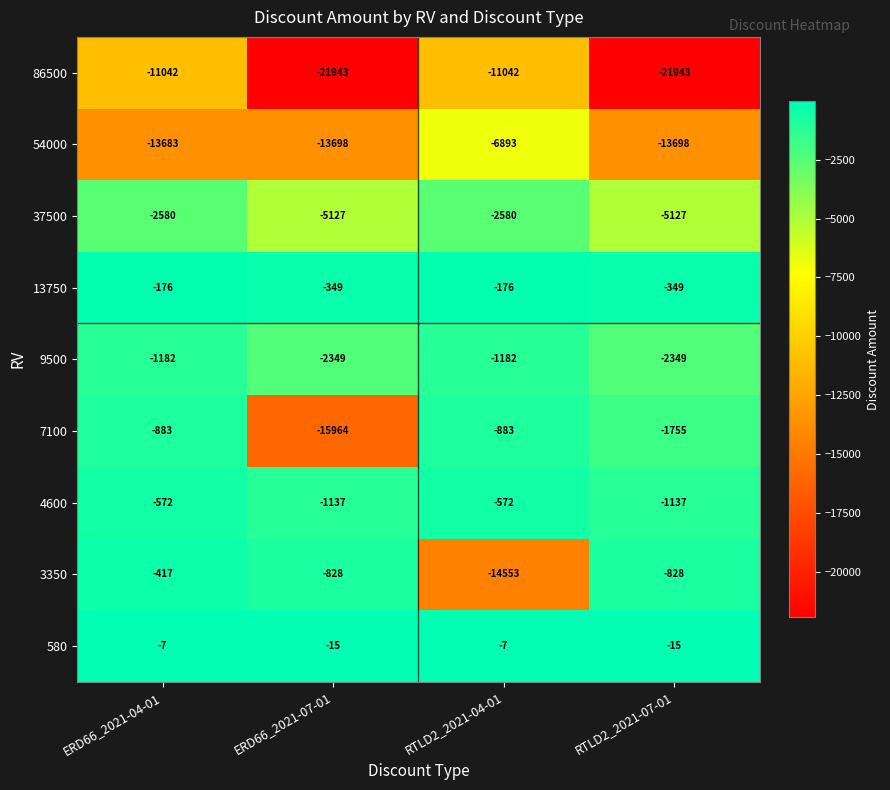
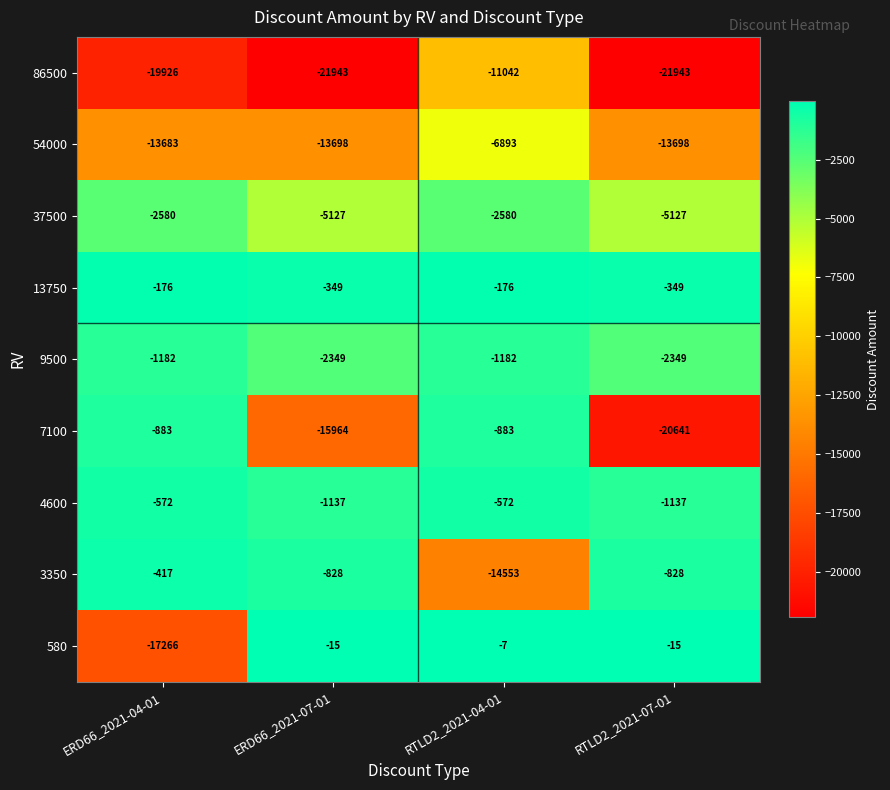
86500, ERD66_2021-04-01: -11042 -> -19926
7100, RTLD2_2021-07-01: -1755 -> -20641
580, ERD66_2021-04-01: -7 -> -17266
